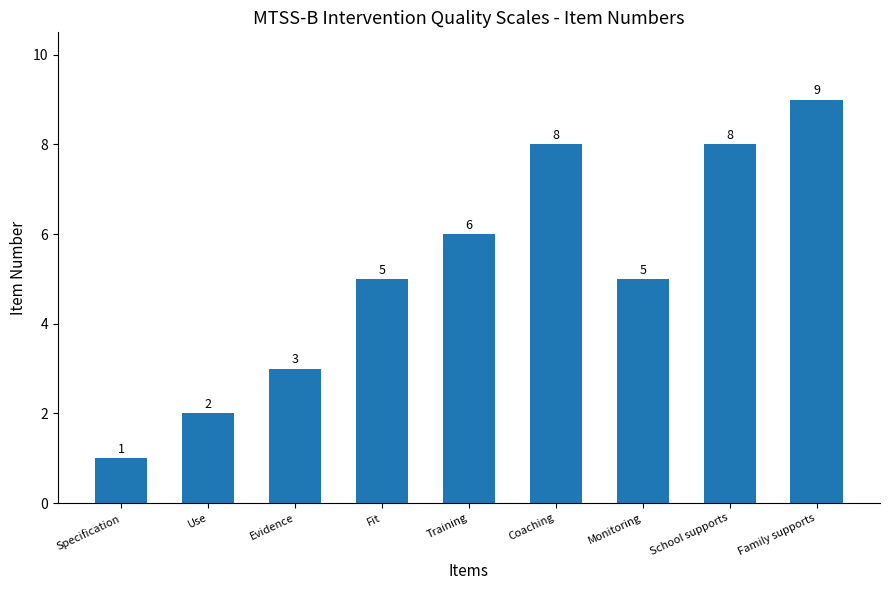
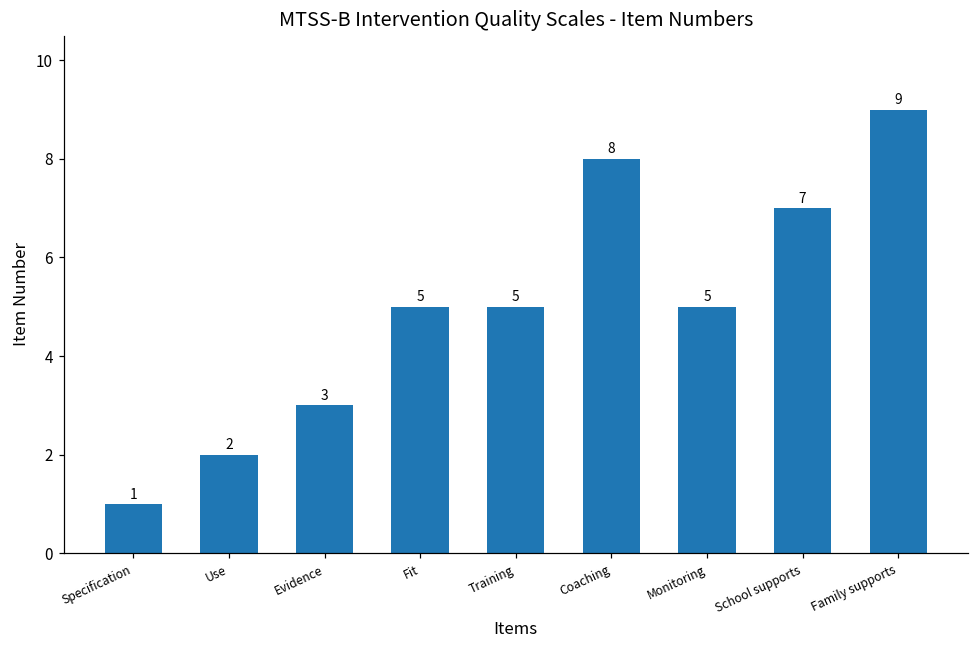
Training: 6 -> 5
School supports: 8 -> 7
